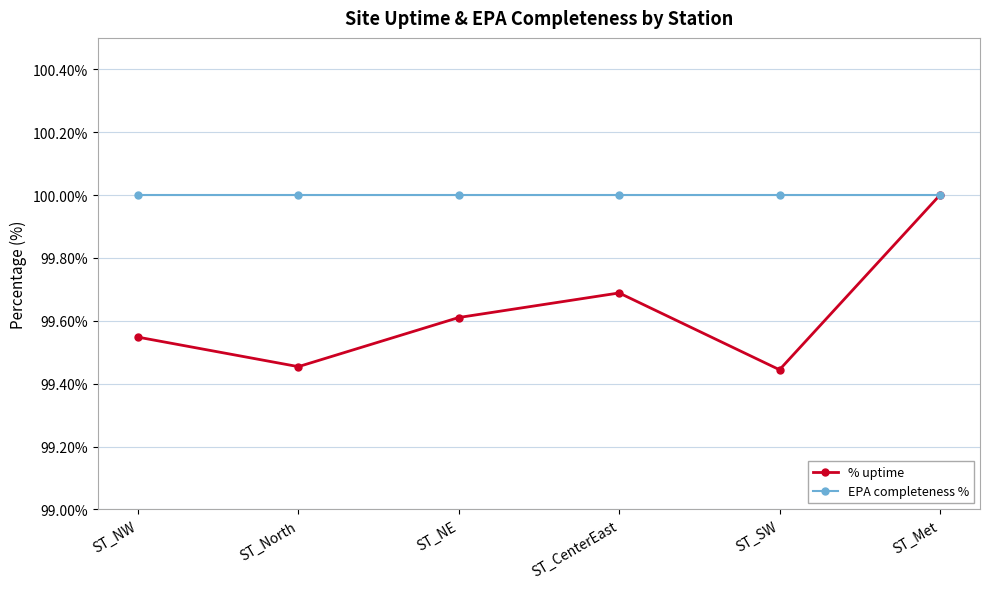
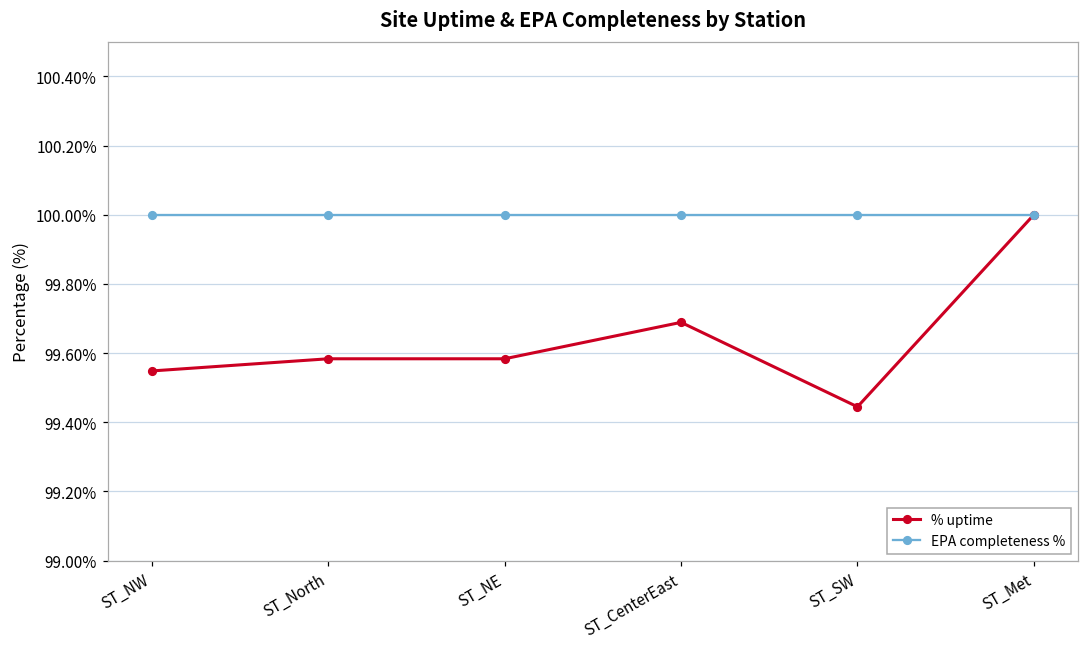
% uptime, ST_North: 99.45% -> 99.58%
% uptime, ST_NE: 99.61% -> 99.58%
